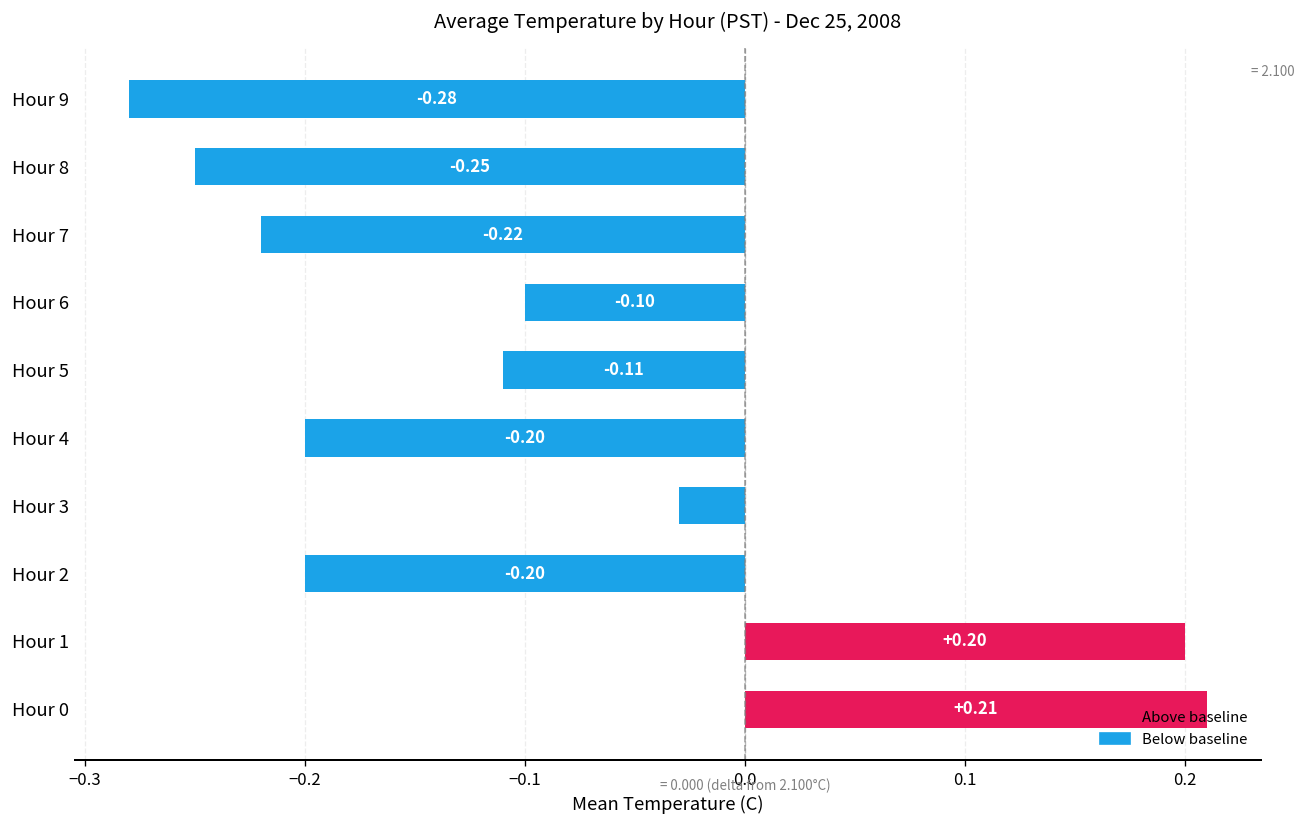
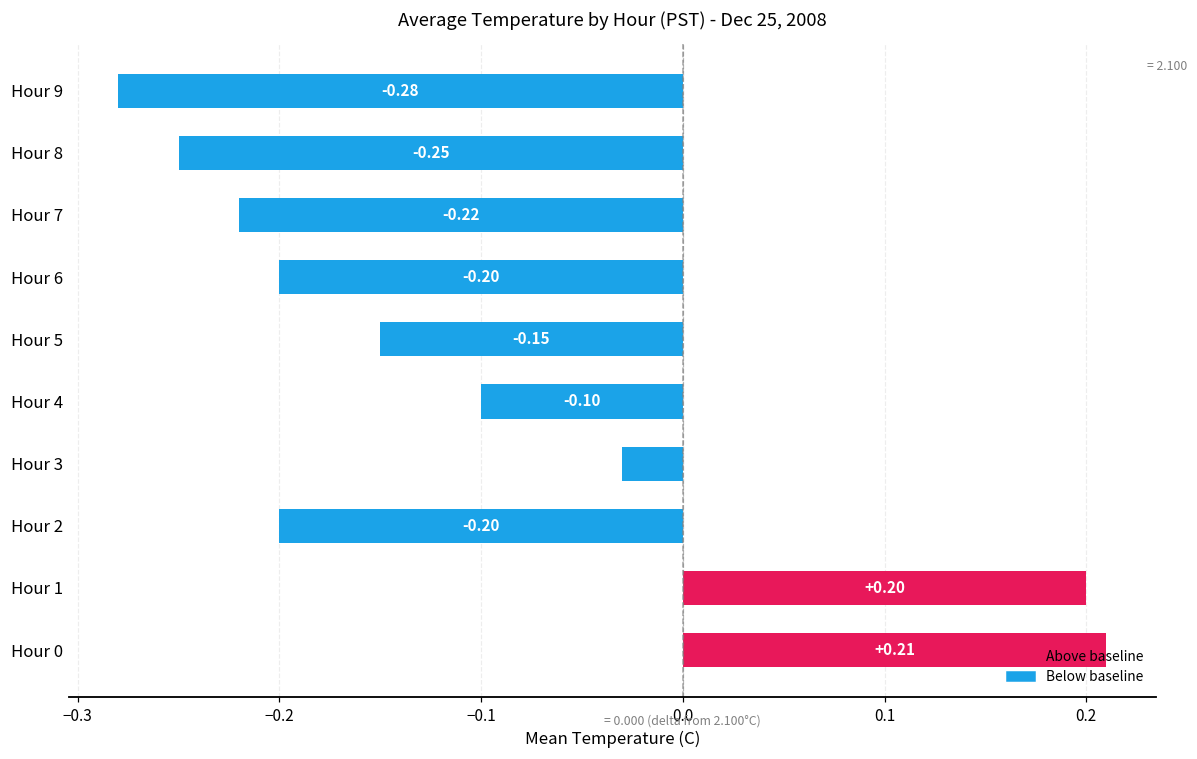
Hour 6: -0.10 -> -0.20
Hour 5: -0.11 -> -0.15
Hour 4: -0.20 -> -0.10
